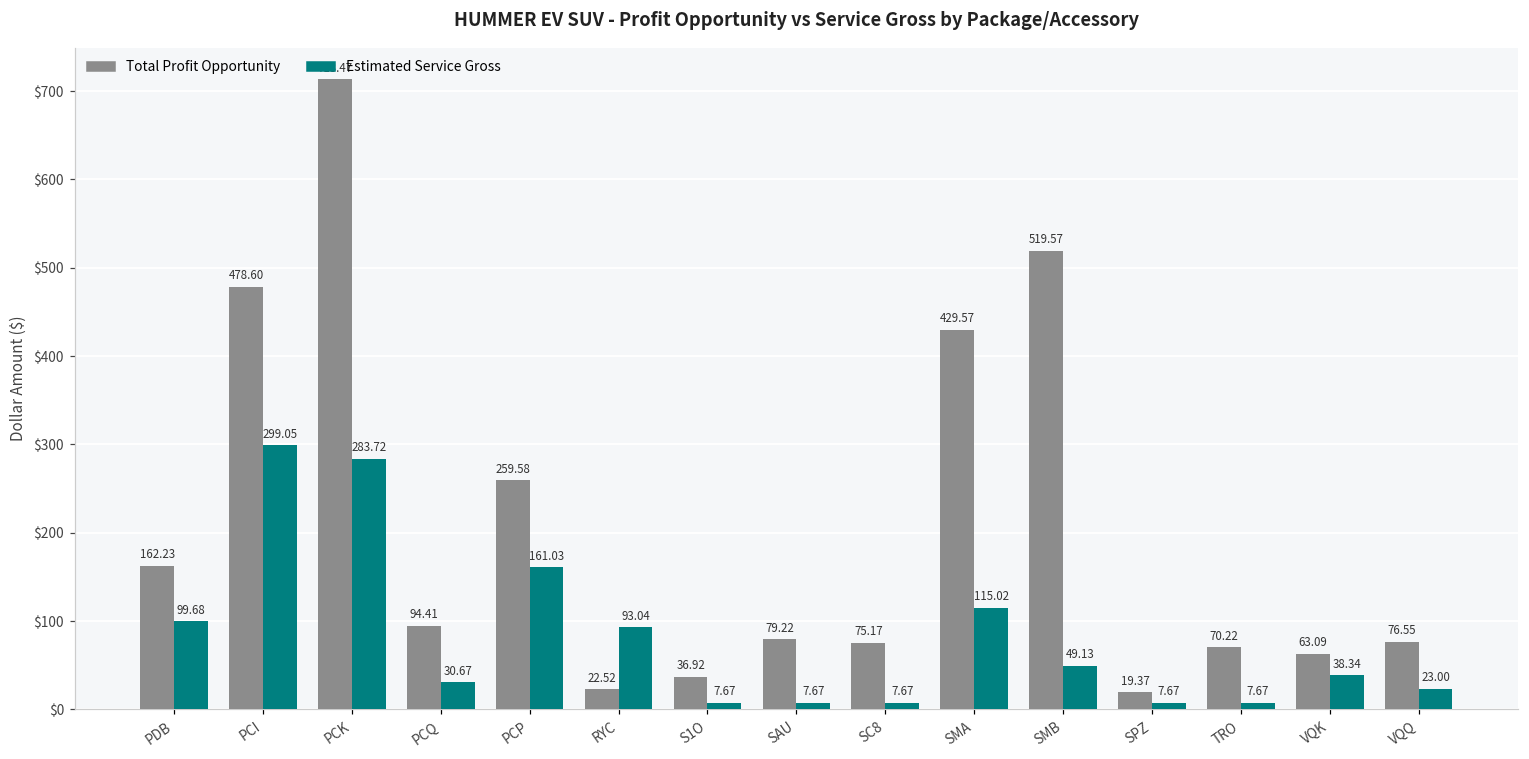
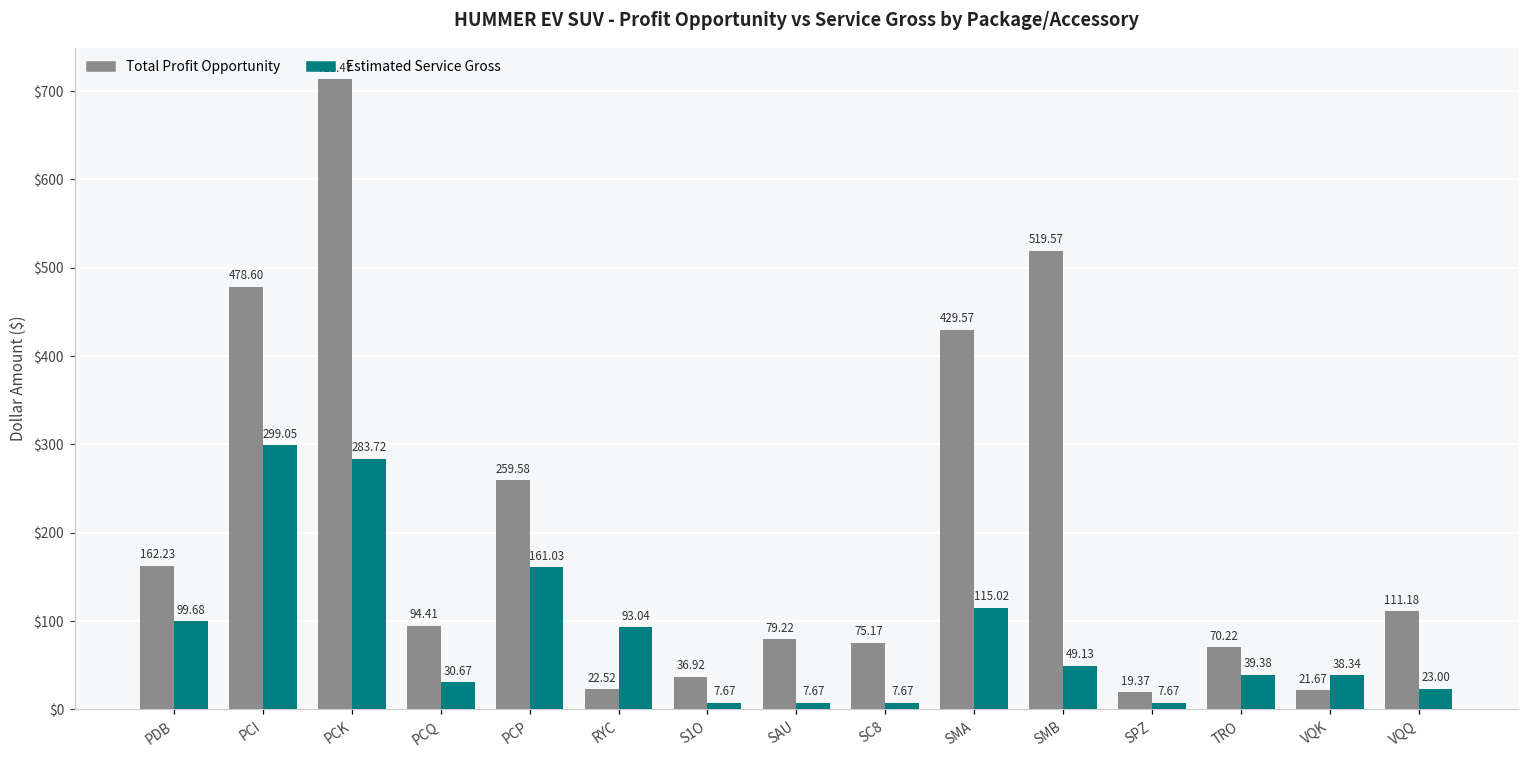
Estimated Service Gross, TRO: 7.67 -> 39.38
Total Profit Opportunity, VQK: 63.09 -> 21.67
Total Profit Opportunity, VQQ: 76.55 -> 111.18
